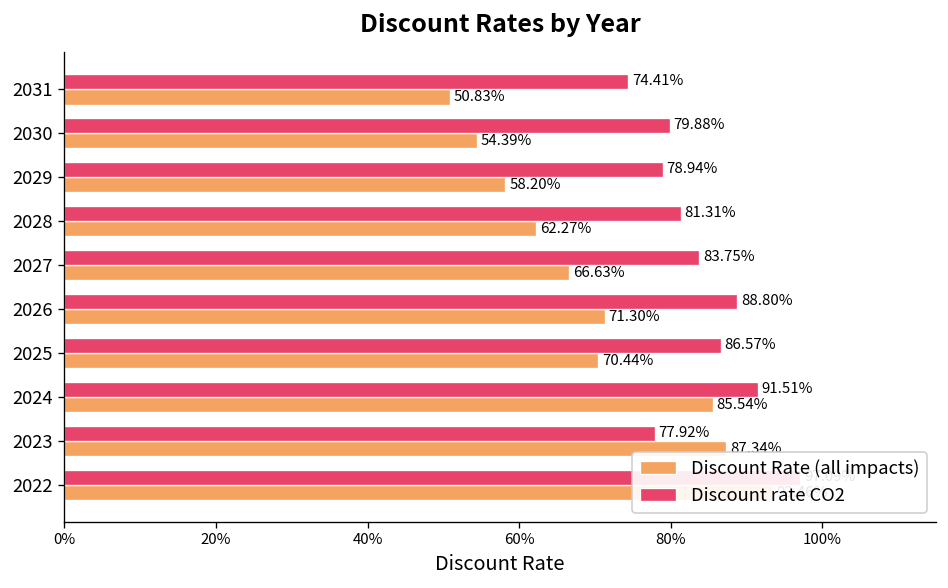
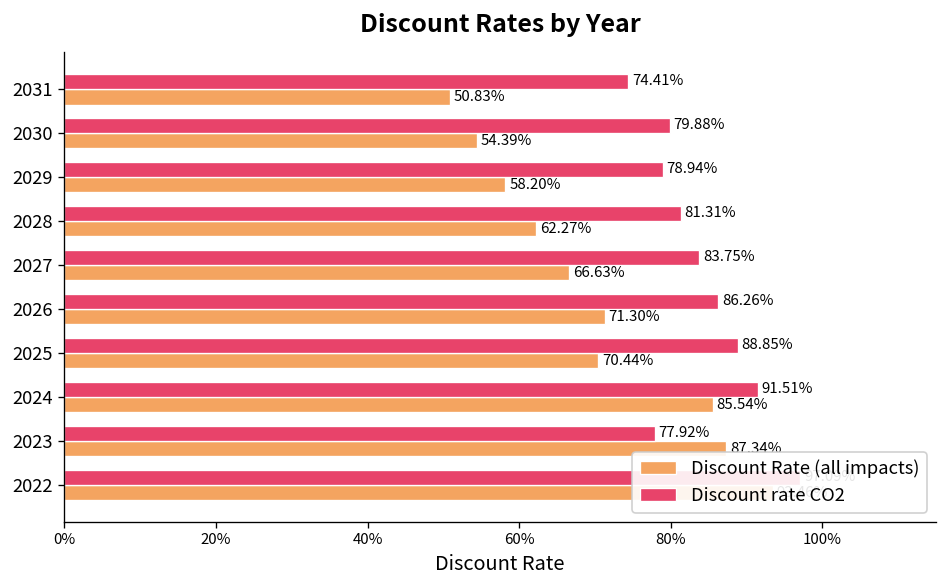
Discount rate CO2, 2026: 88.80% -> 86.26%
Discount rate CO2, 2025: 86.57% -> 88.85%
